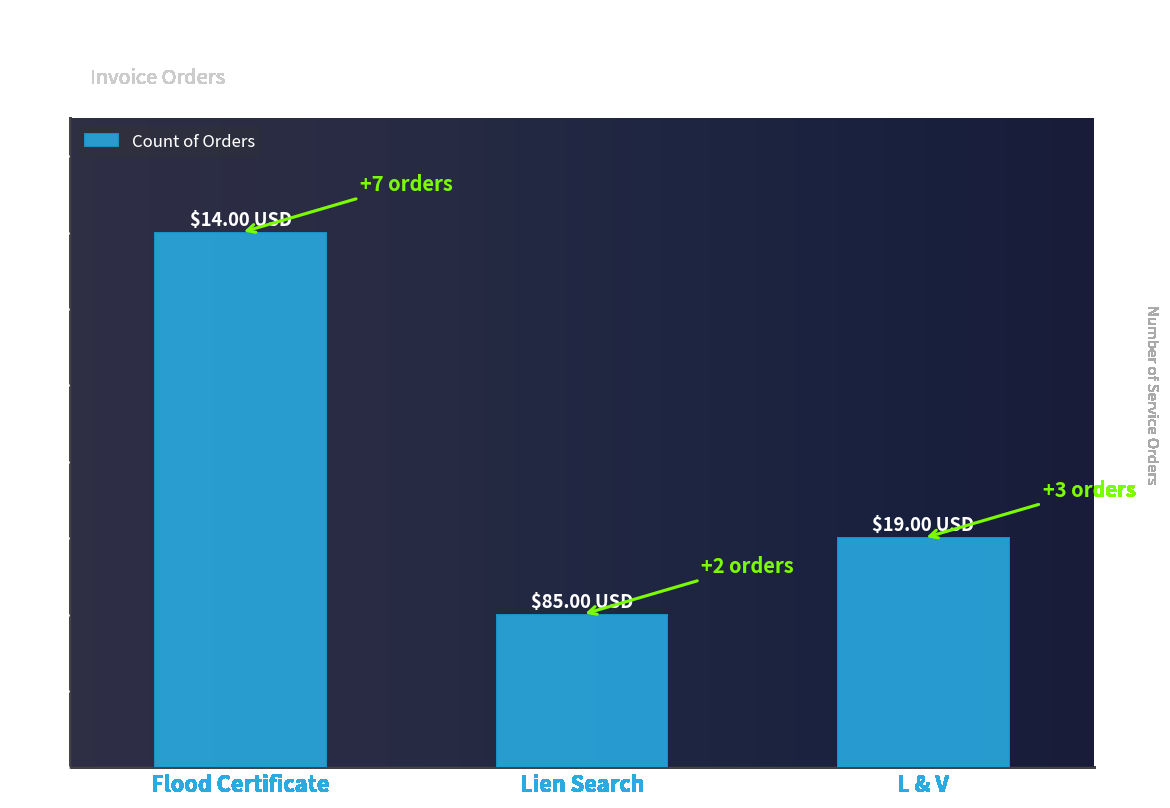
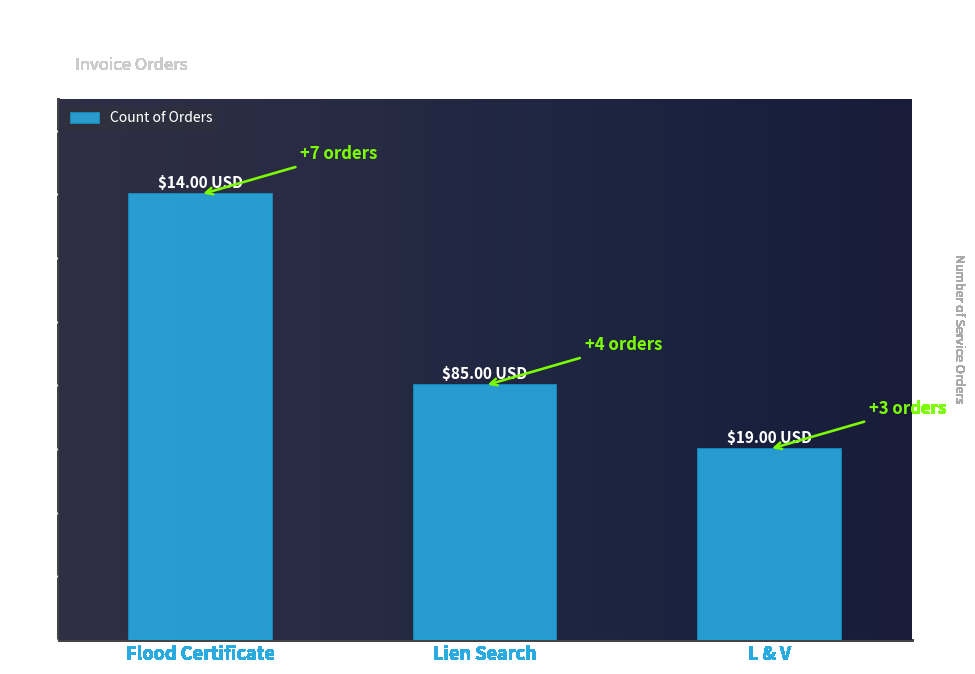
Lien Search: +2 -> +4
